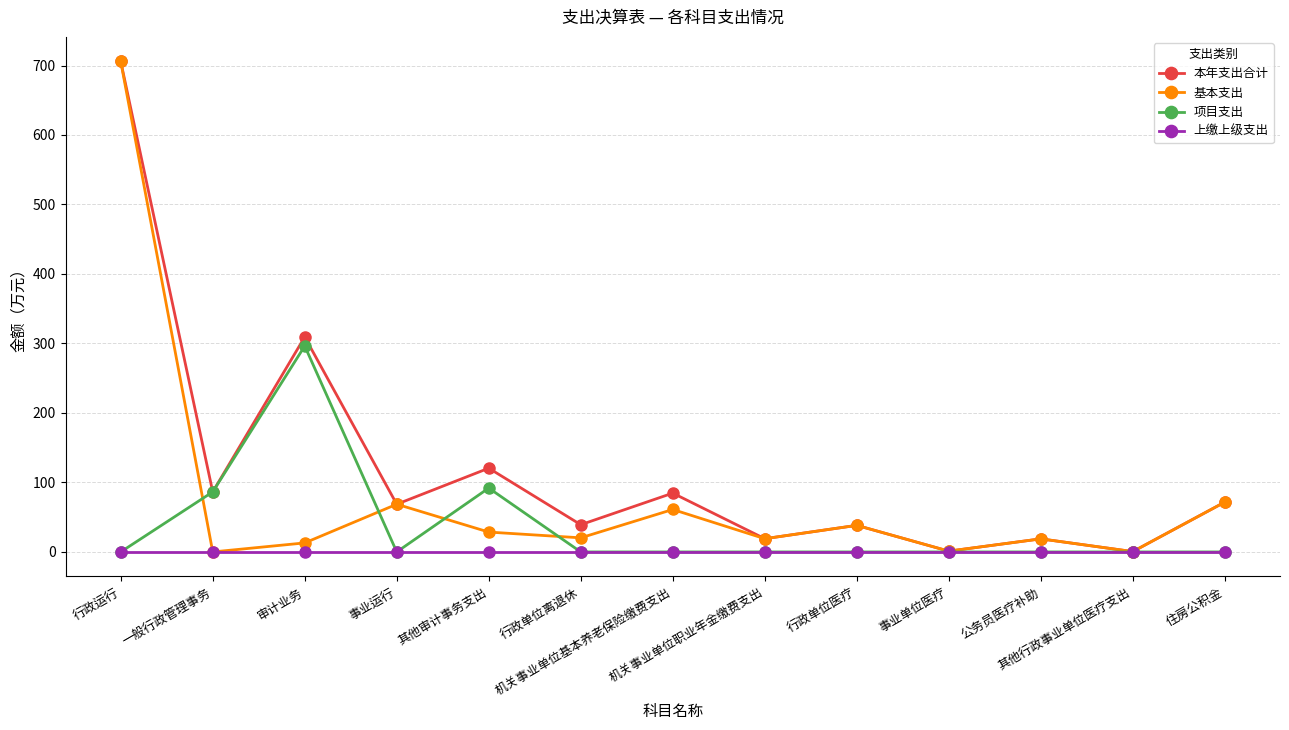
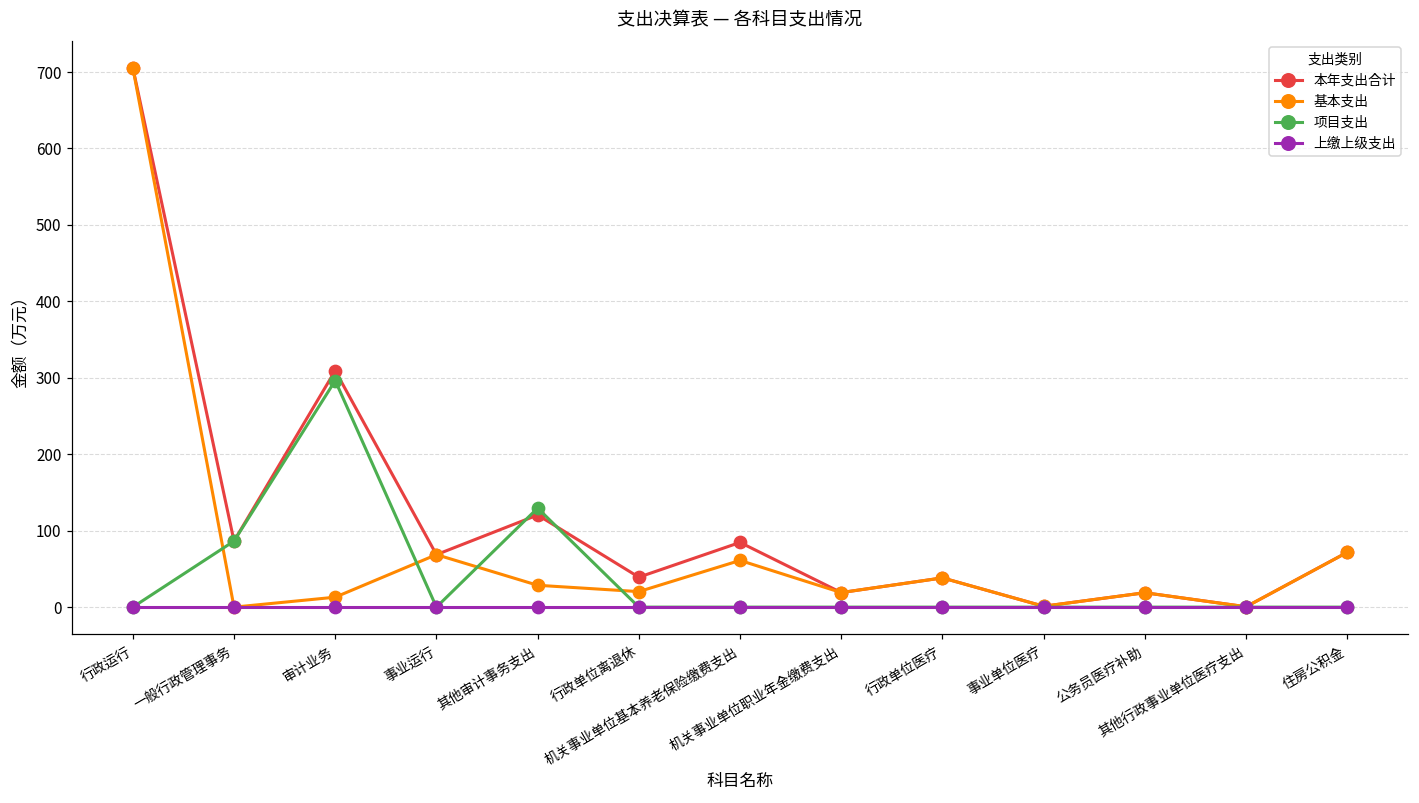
项目支出, 其他审计事务支出: 90 -> 130
